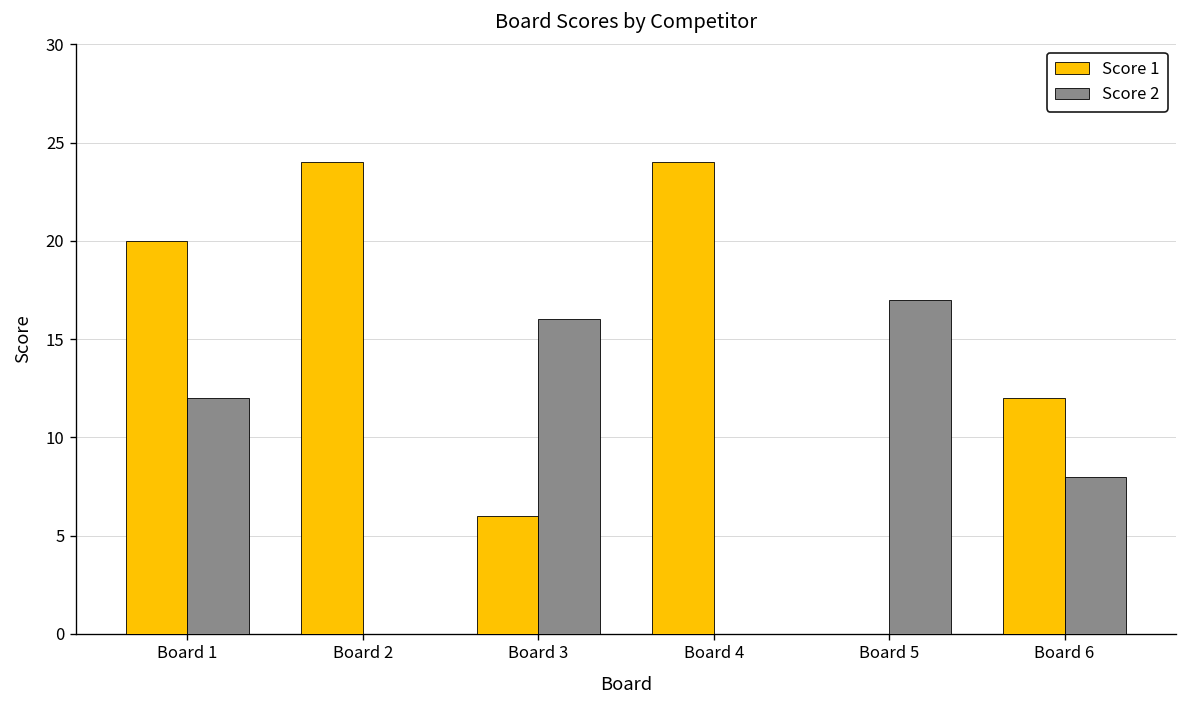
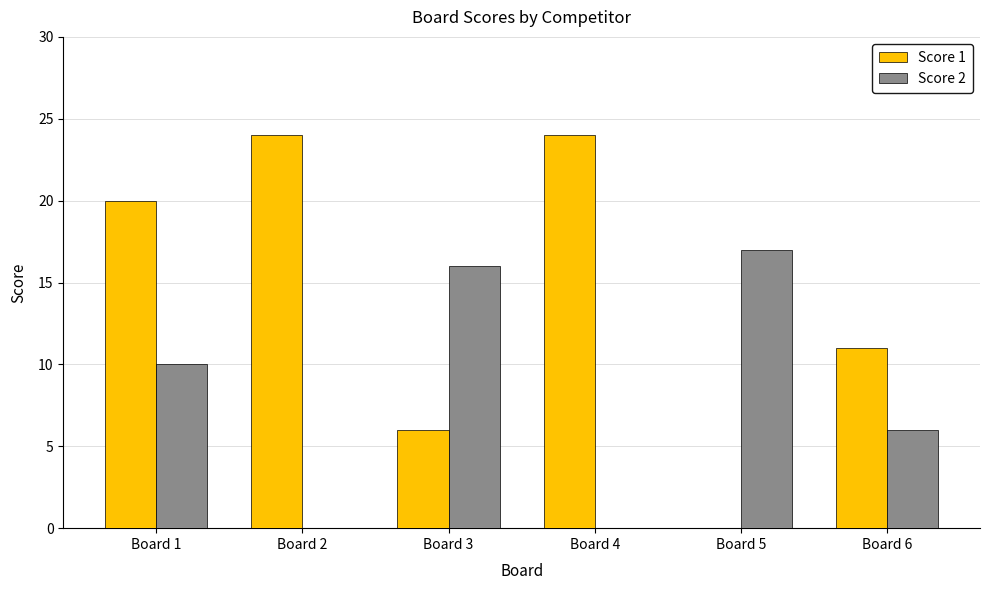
Score 2, Board 1: 12 -> 10
Score 1, Board 6: 12 -> 11
Score 2, Board 6: 8 -> 6
